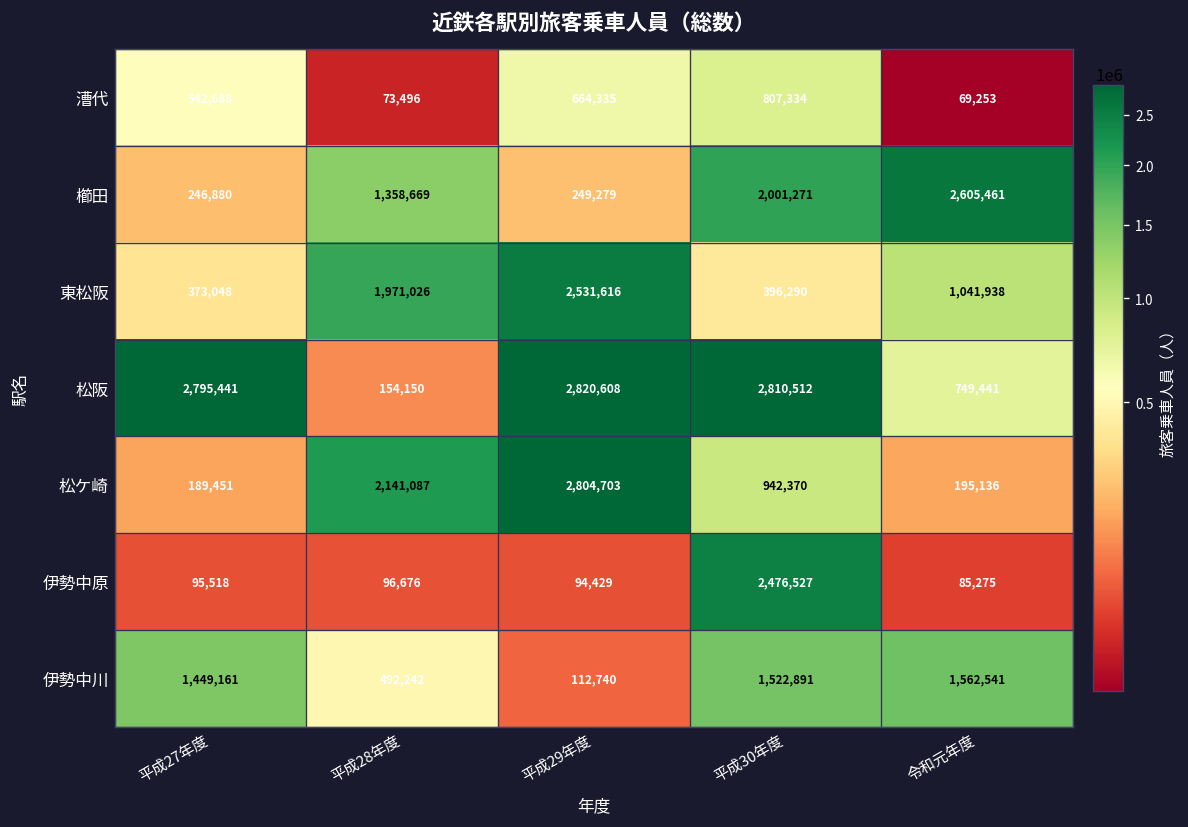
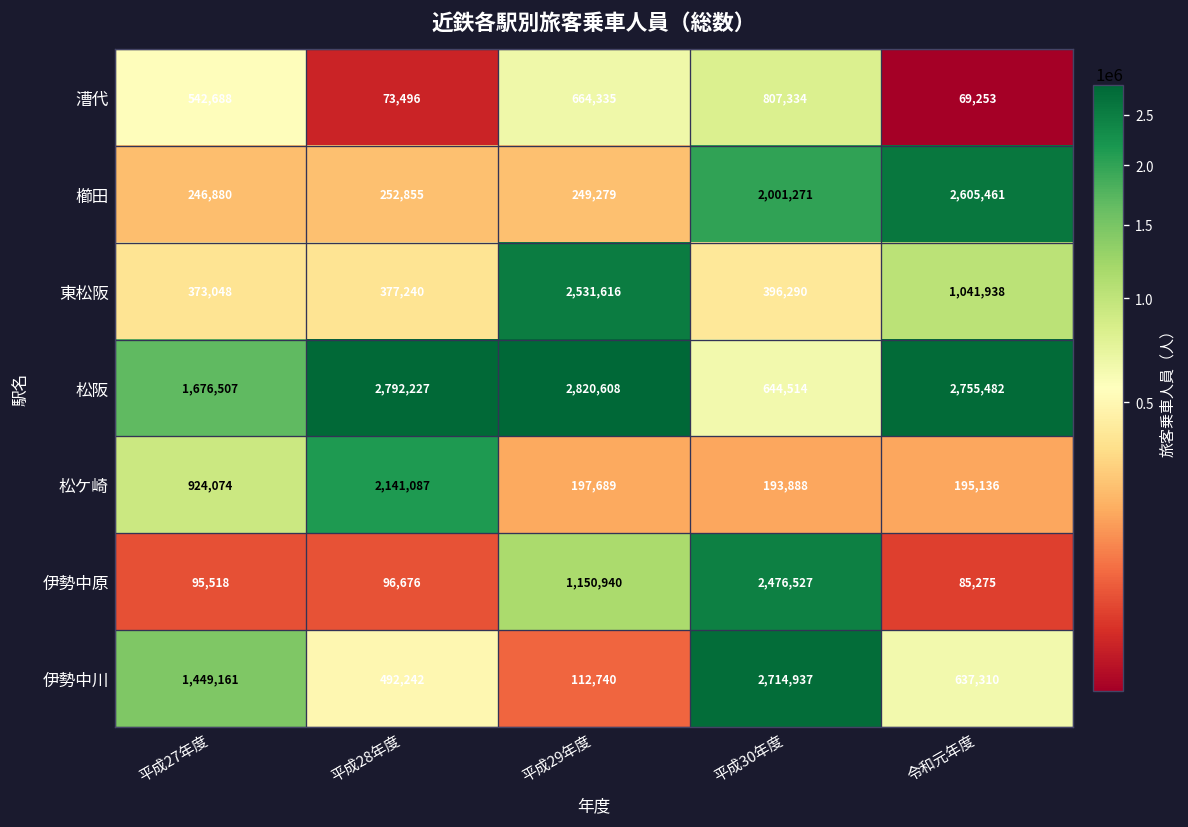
櫛田, 平成28年度: 1,358,669 -> 252,855
東松阪, 平成28年度: 1,971,026 -> 377,240
松阪, 平成27年度: 2,795,441 -> 1,676,507
松阪, 平成28年度: 154,150 -> 2,792,227
松阪, 平成30年度: 2,810,512 -> 644,514
松阪, 令和元年度: 749,441 -> 2,755,482
松ケ崎, 平成27年度: 189,451 -> 924,074
松ケ崎, 平成29年度: 2,804,703 -> 197,689
松ケ崎, 平成30年度: 942,370 -> 193,888
伊勢中原, 平成29年度: 94,429 -> 1,150,940
伊勢中川, 平成30年度: 1,522,891 -> 2,714,937
伊勢中川, 令和元年度: 1,562,541 -> 637,310
